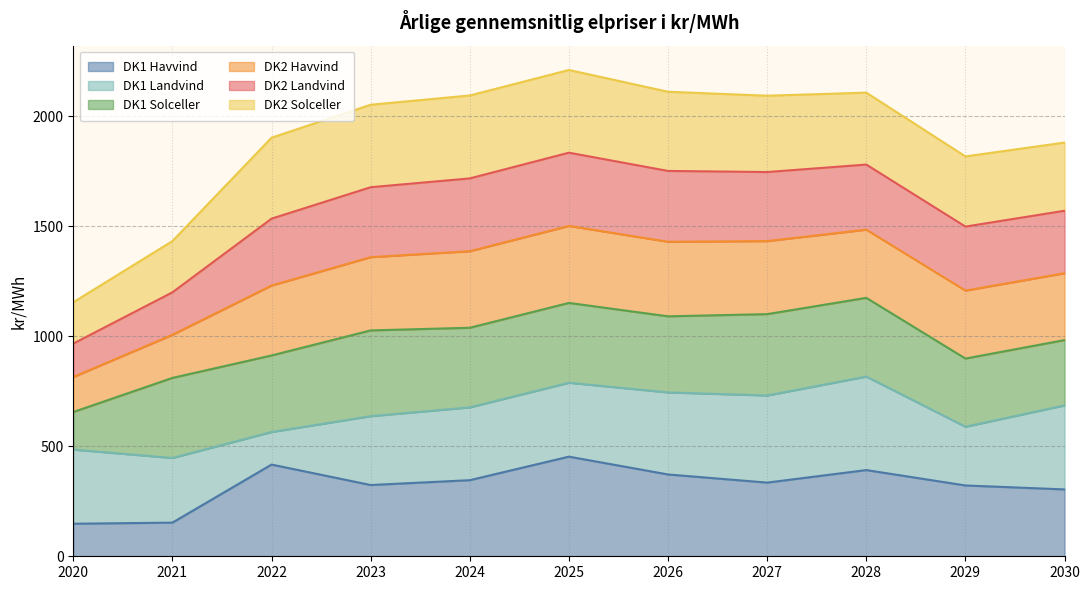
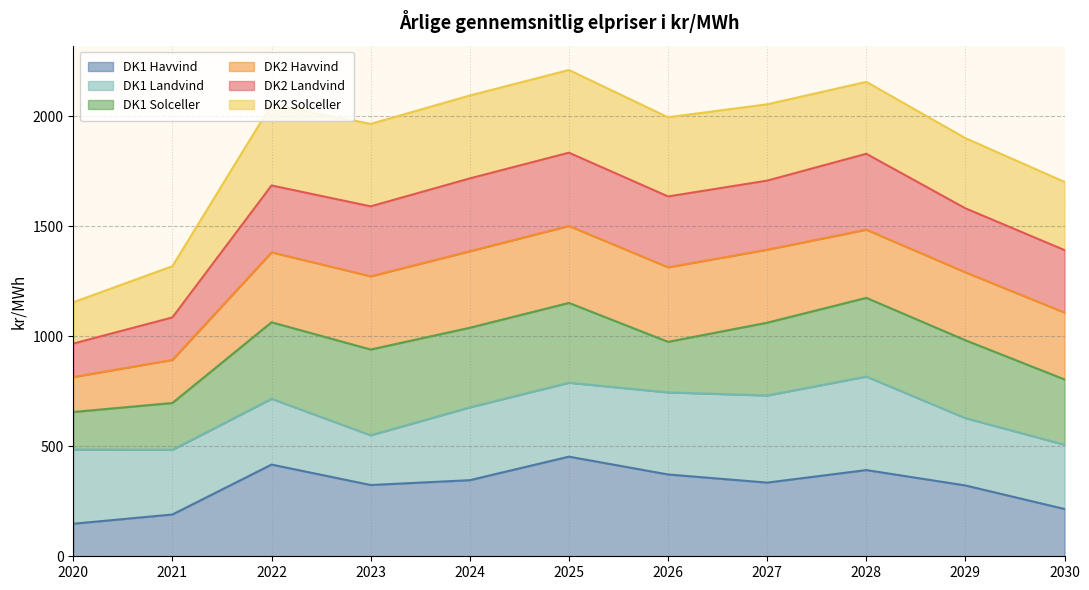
DK1 Havvind, 2021: 150 -> 190
DK1 Solceller, 2021: 360 -> 210
DK1 Landvind, 2022: 150 -> 300
DK1 Landvind, 2023: 310 -> 230
DK1 Solceller, 2026: 350 -> 230
DK1 Solceller, 2027: 370 -> 330
DK2 Landvind, 2028: 300 -> 350
DK1 Landvind, 2029: 270 -> 310
DK1 Solceller, 2029: 310 -> 350
DK1 Havvind, 2030: 300 -> 220
DK1 Landvind, 2030: 380 -> 290
